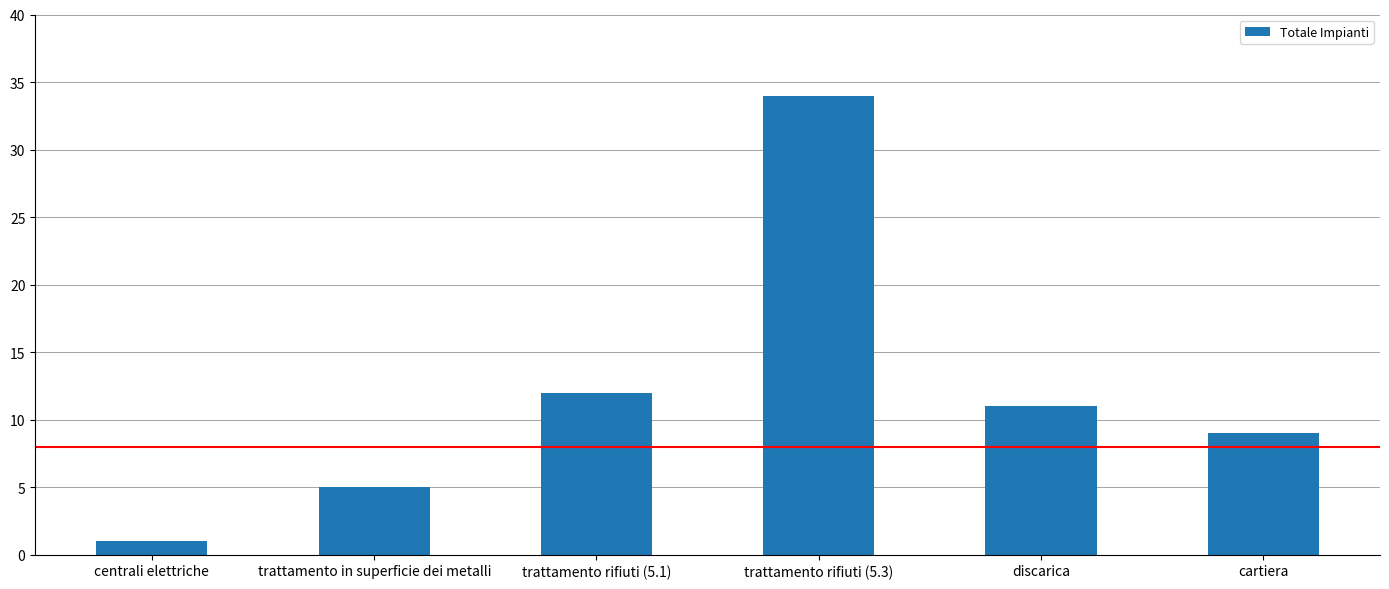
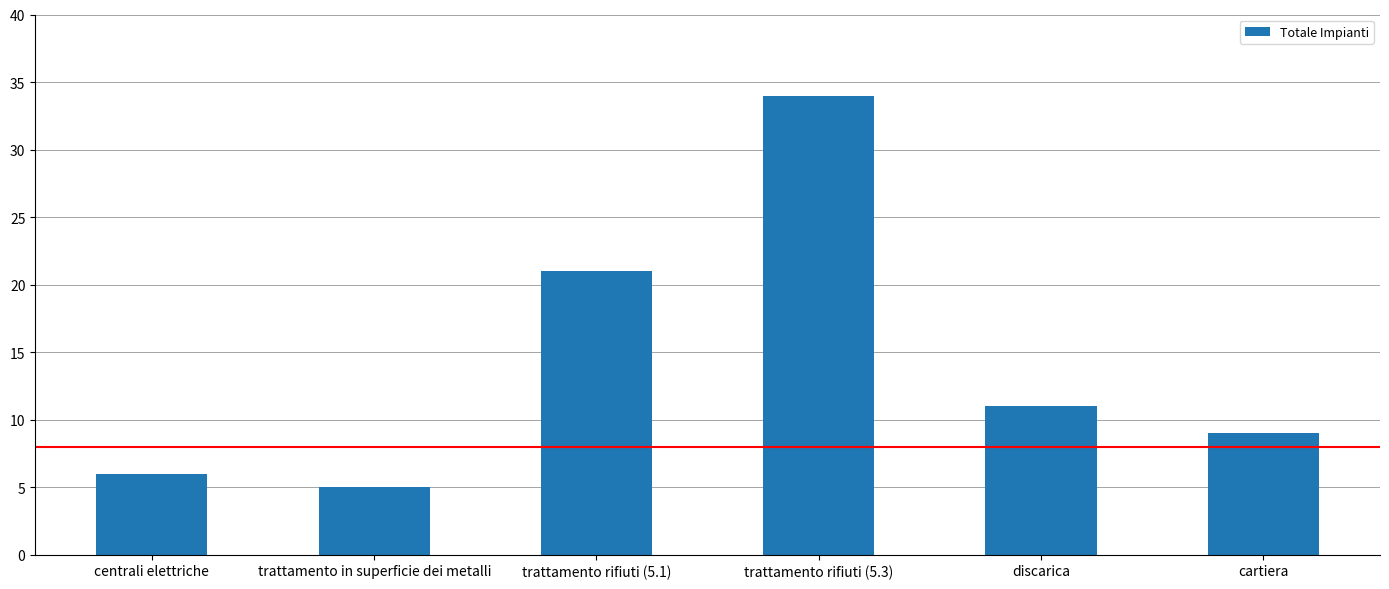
centrali elettriche: 1 -> 6
trattamento rifiuti (5.1): 12 -> 21
